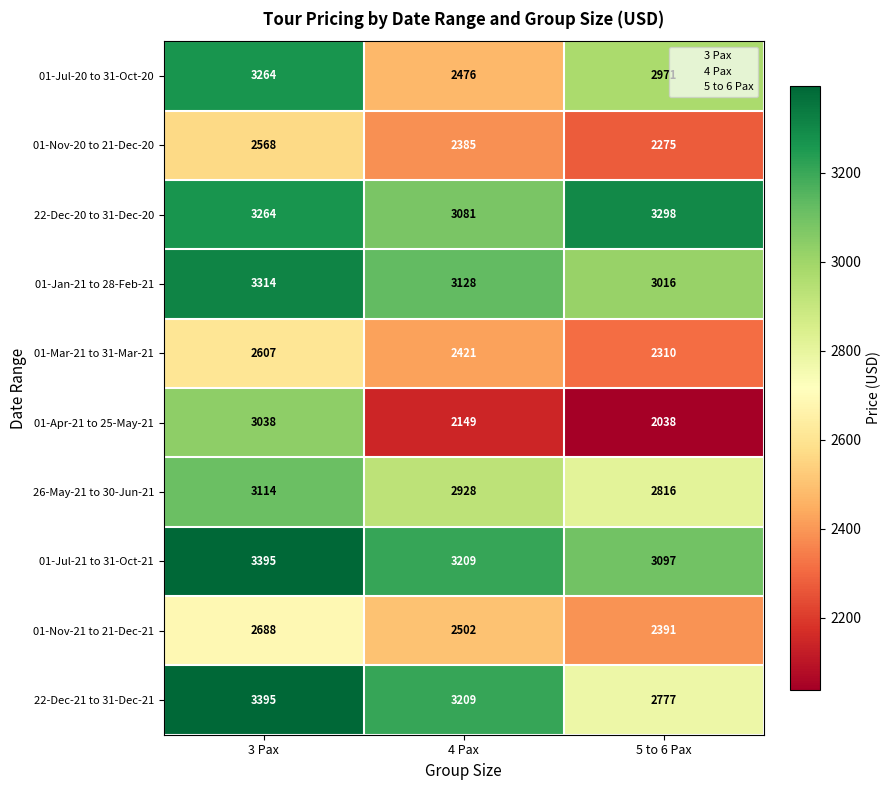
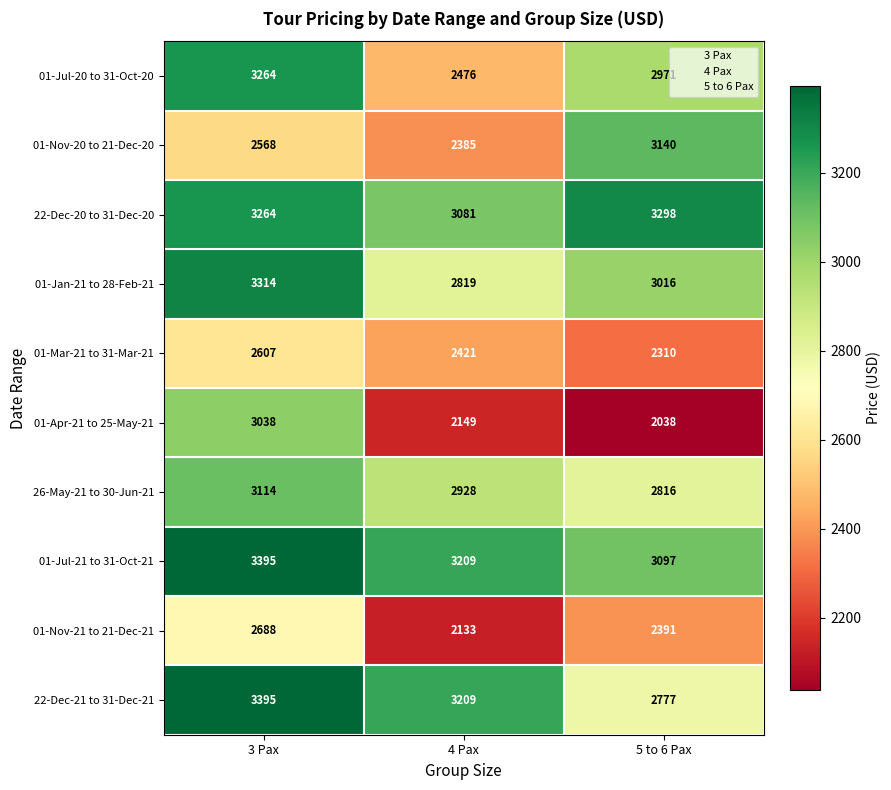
01-Nov-20 to 21-Dec-20, 5 to 6 Pax: 2275 -> 3140
01-Jan-21 to 28-Feb-21, 4 Pax: 3128 -> 2819
01-Nov-21 to 21-Dec-21, 4 Pax: 2502 -> 2133
